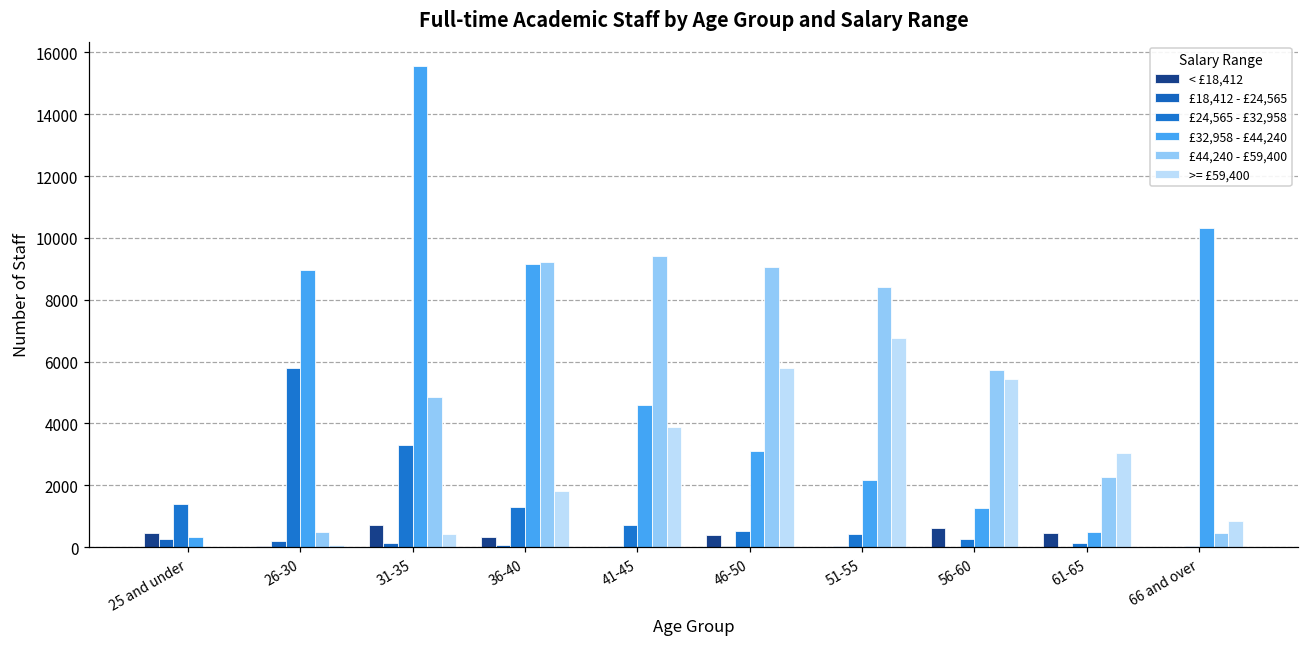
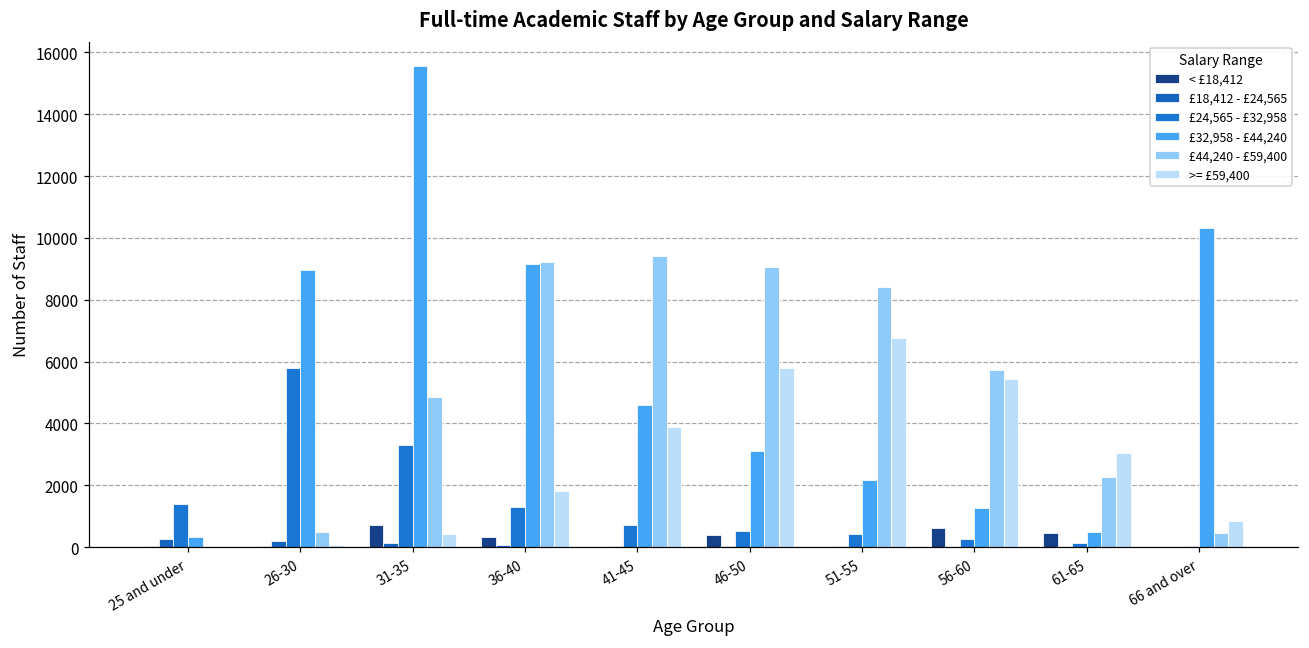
< £18,412, 25 and under: 500 -> 0
